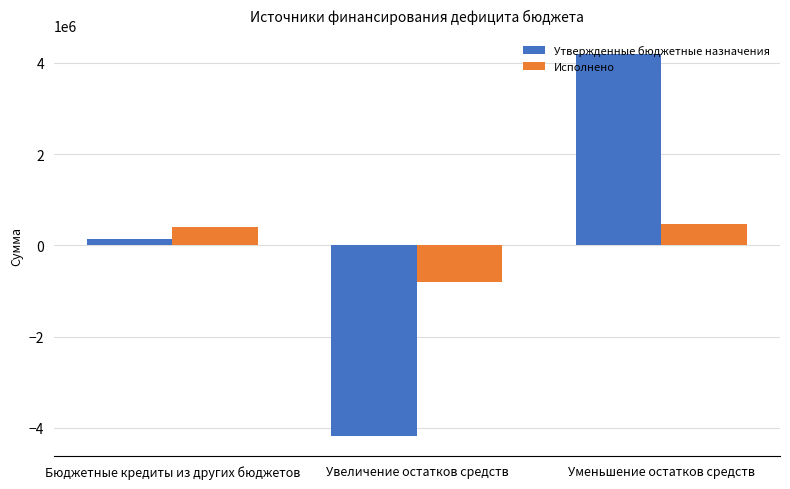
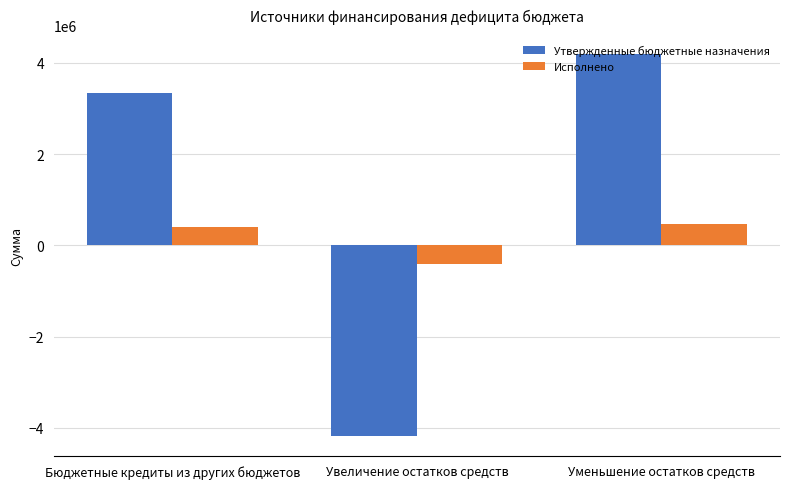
Утвержденные бюджетные назначения, Бюджетные кредиты из других бюджетов: 100000 -> 3300000
Исполнено, Увеличение остатков средств: -800000 -> -400000
